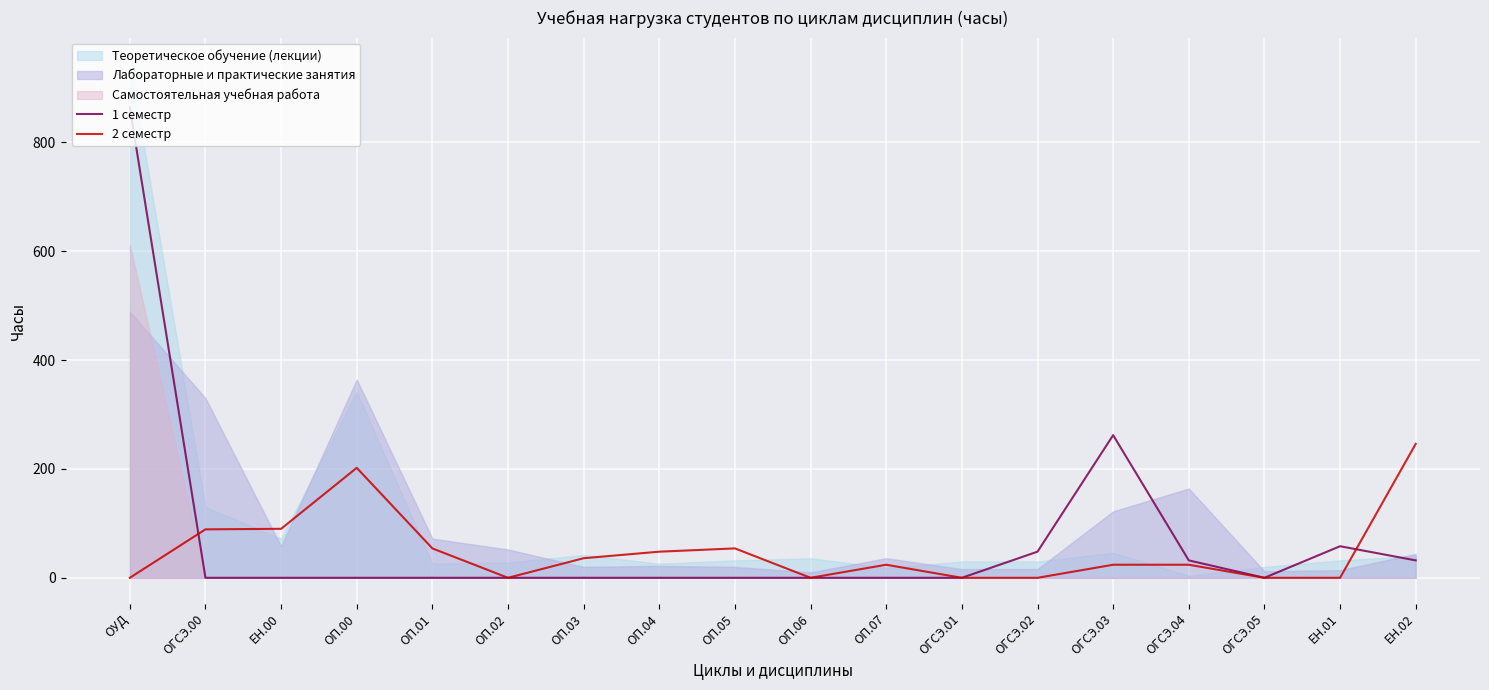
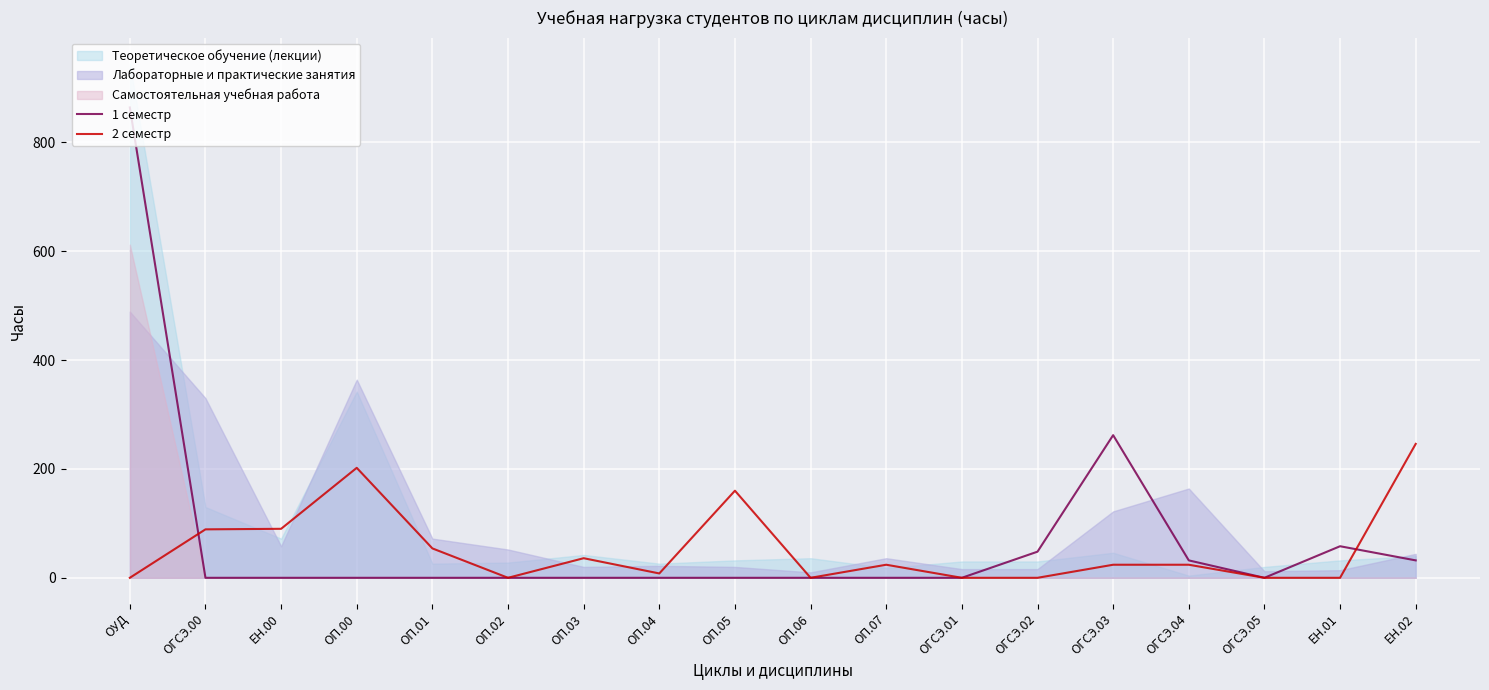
2 семестр, ОП.04: 50 -> 10
2 семестр, ОП.05: 50 -> 160
